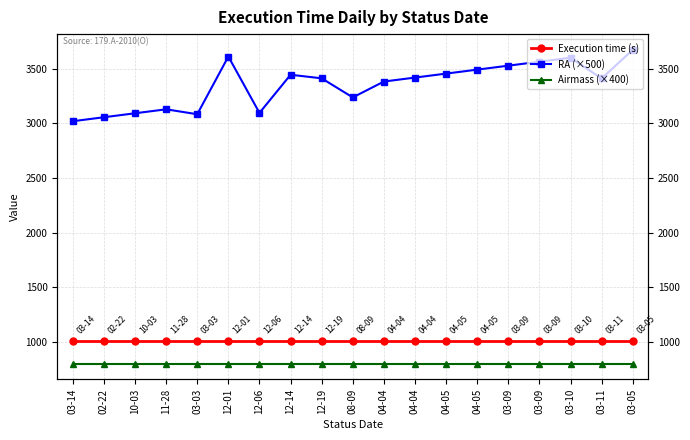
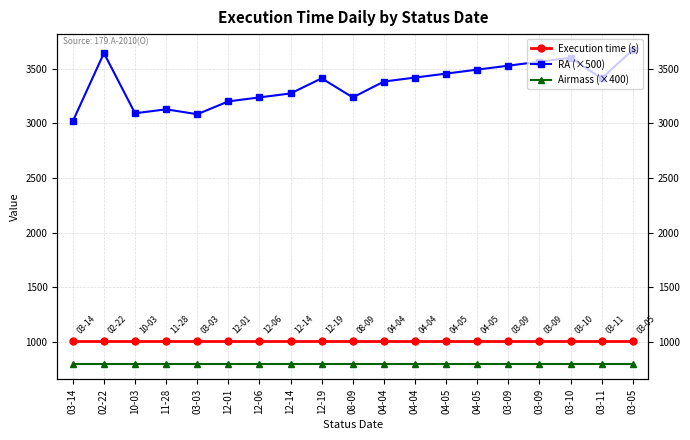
RA (×500), 02-22: 3060 -> 3640
RA (×500), 12-01: 3610 -> 3200
RA (×500), 12-06: 3100 -> 3240
RA (×500), 12-14: 3440 -> 3270
